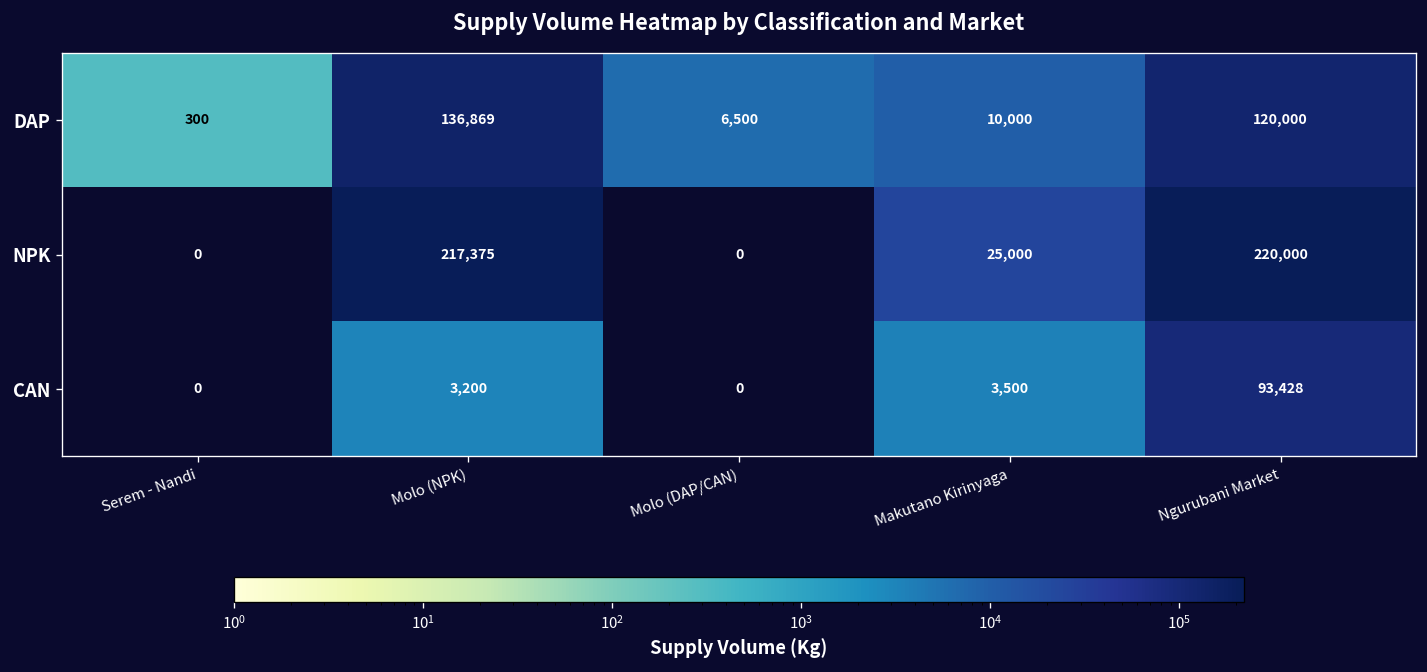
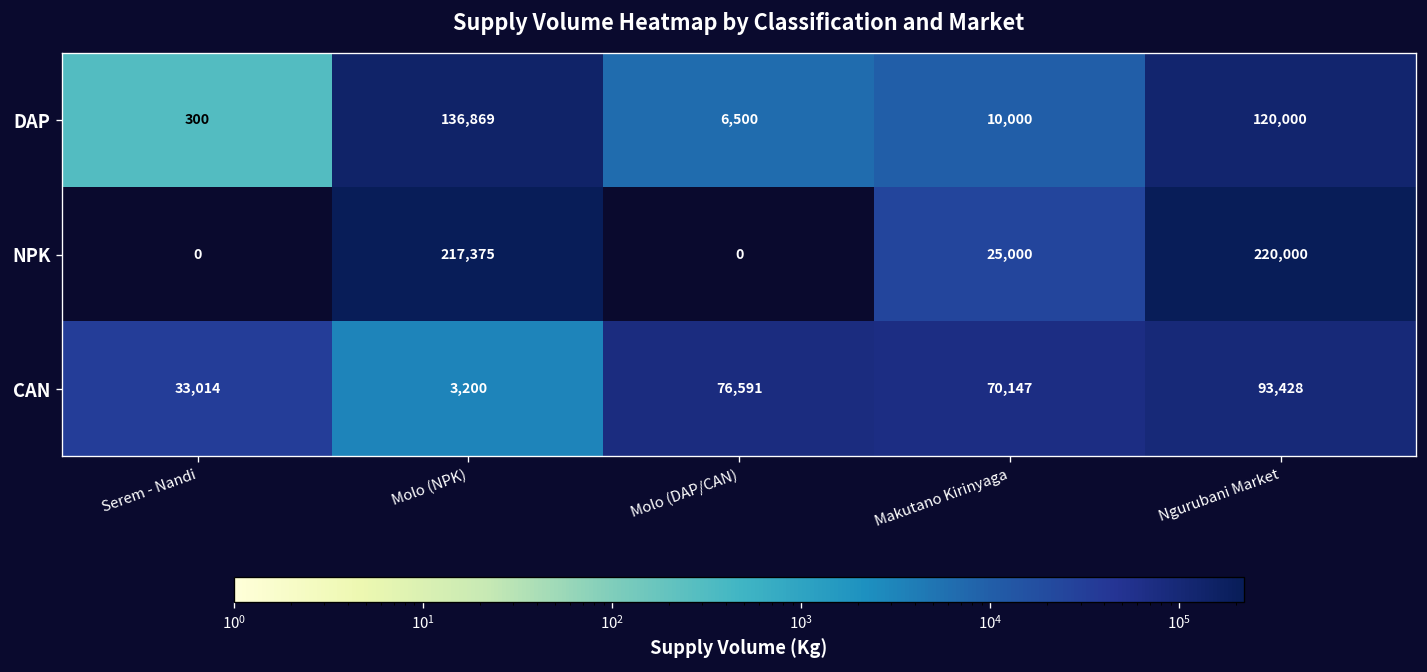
CAN, Serem - Nandi: 0 -> 33,014
CAN, Molo (DAP/CAN): 0 -> 76,591
CAN, Makutano Kirinyaga: 3,500 -> 70,147
